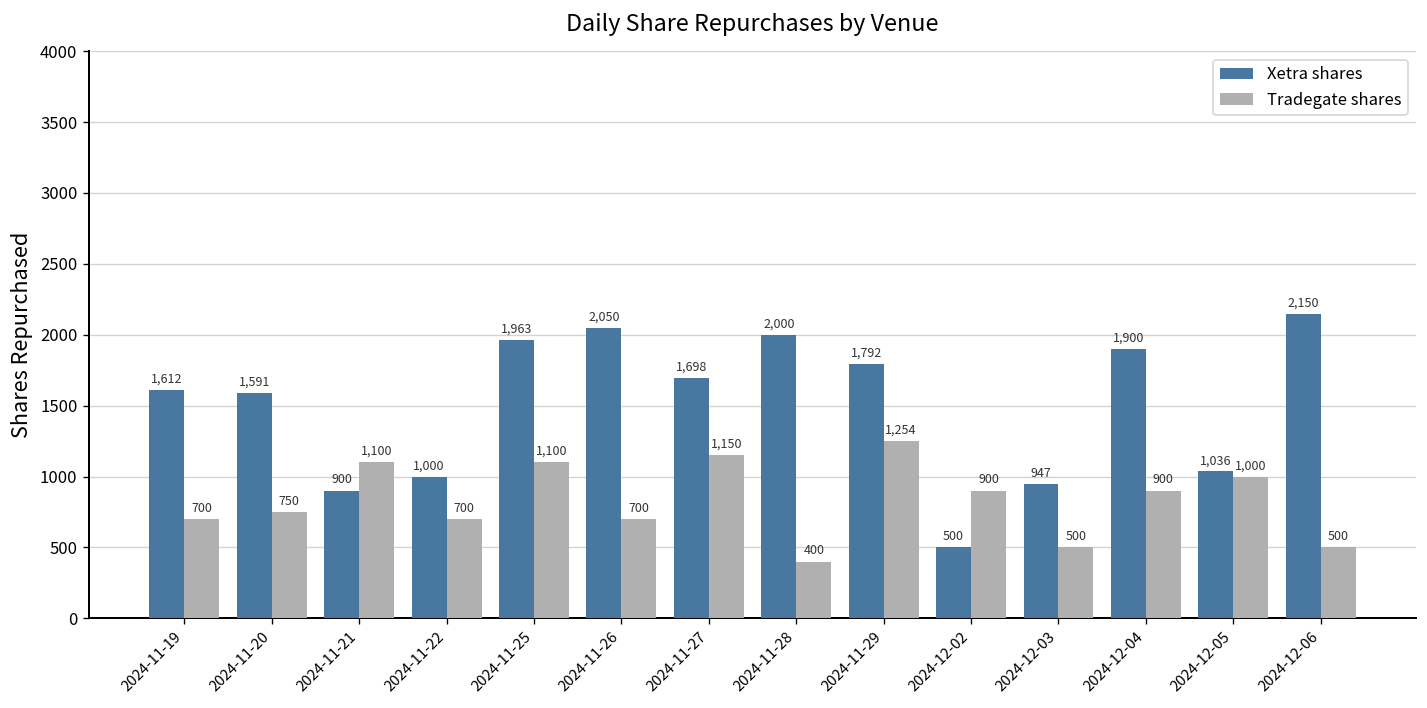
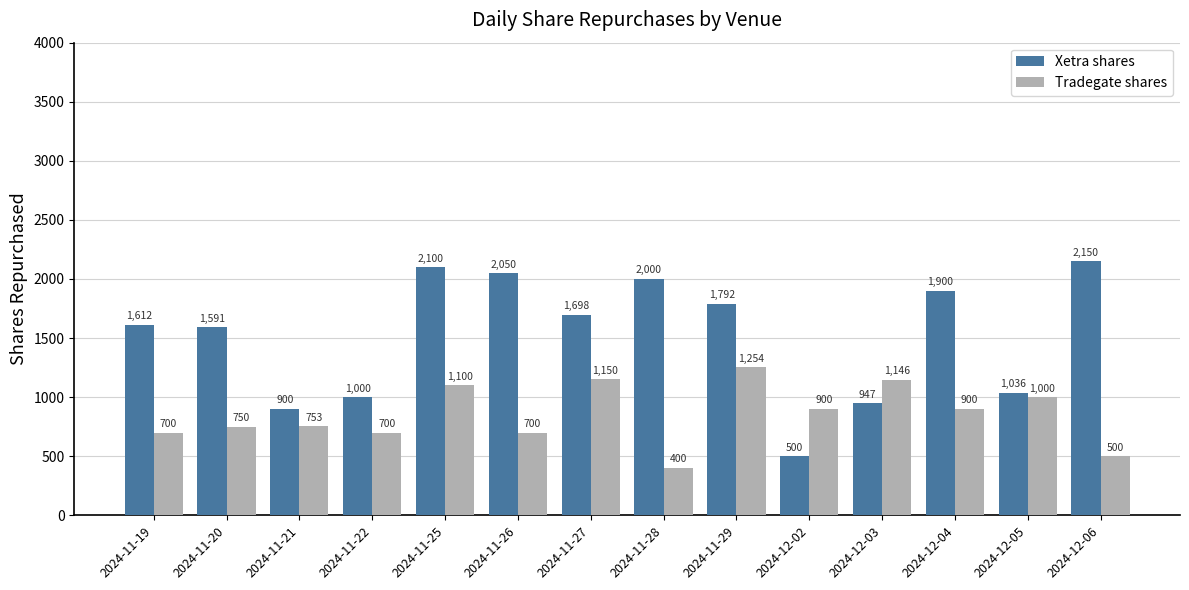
Tradegate shares, 2024-11-21: 1,100 -> 753
Xetra shares, 2024-11-25: 1,963 -> 2,100
Tradegate shares, 2024-12-03: 500 -> 1,146
